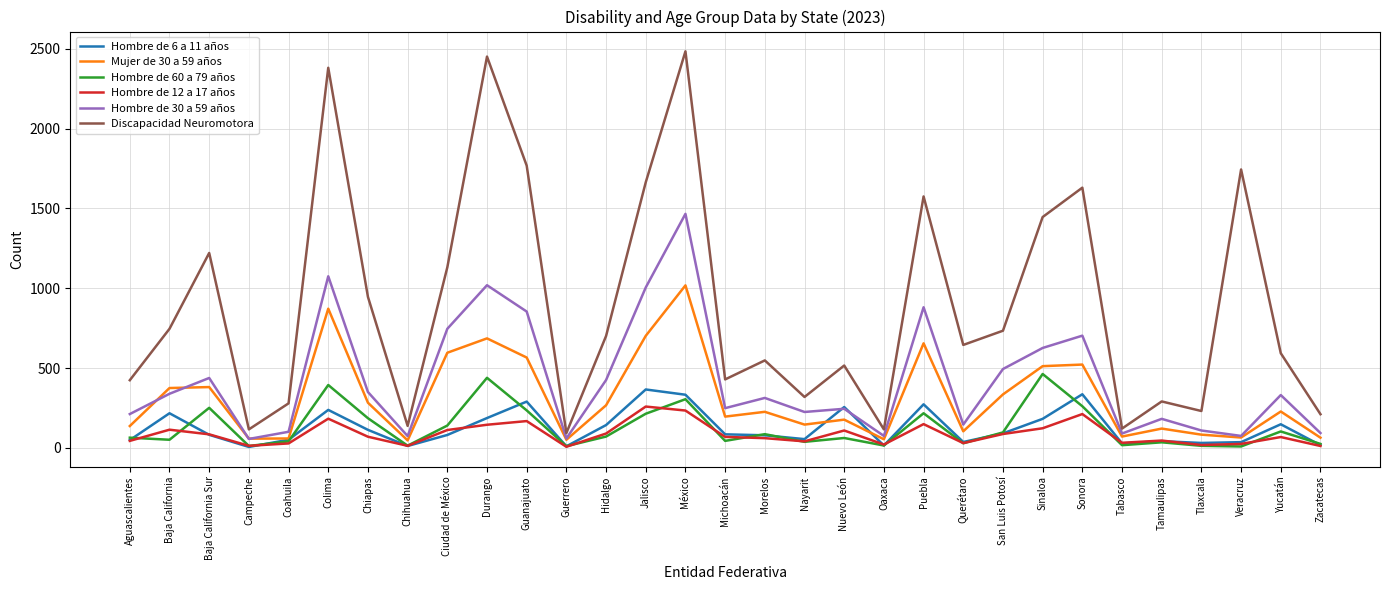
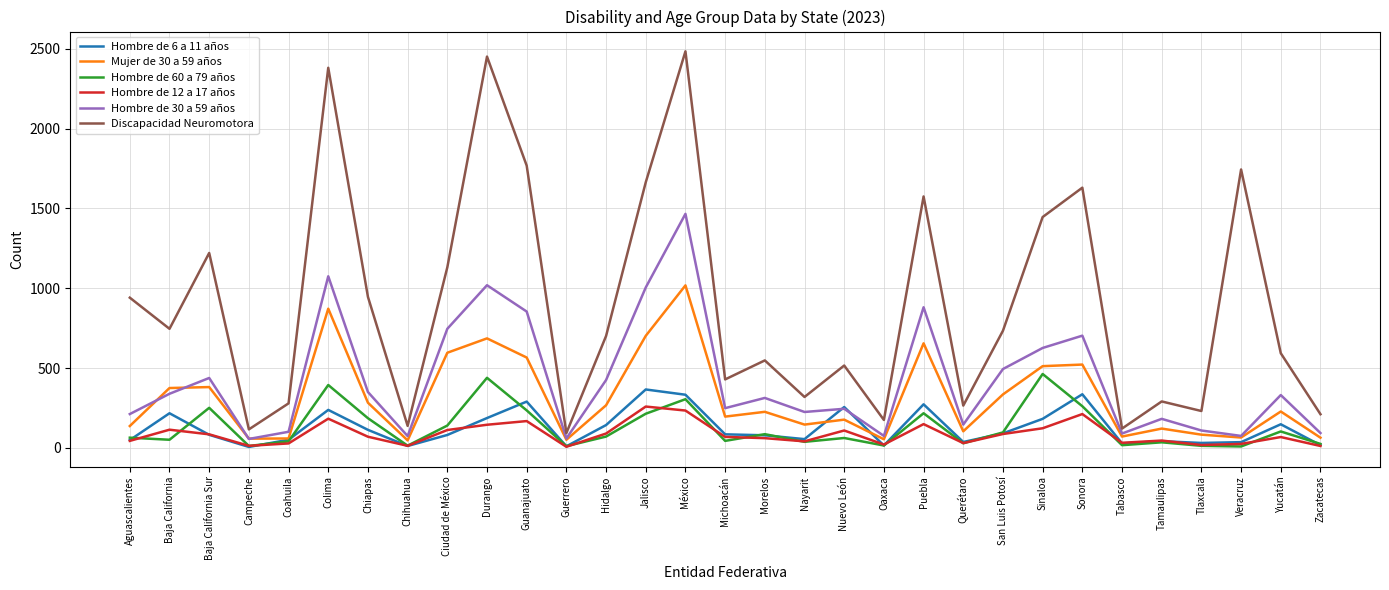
Discapacidad Neuromotora, Aguascalientes: 420 -> 940
Discapacidad Neuromotora, Oaxaca: 120 -> 180
Discapacidad Neuromotora, Querétaro: 650 -> 270
